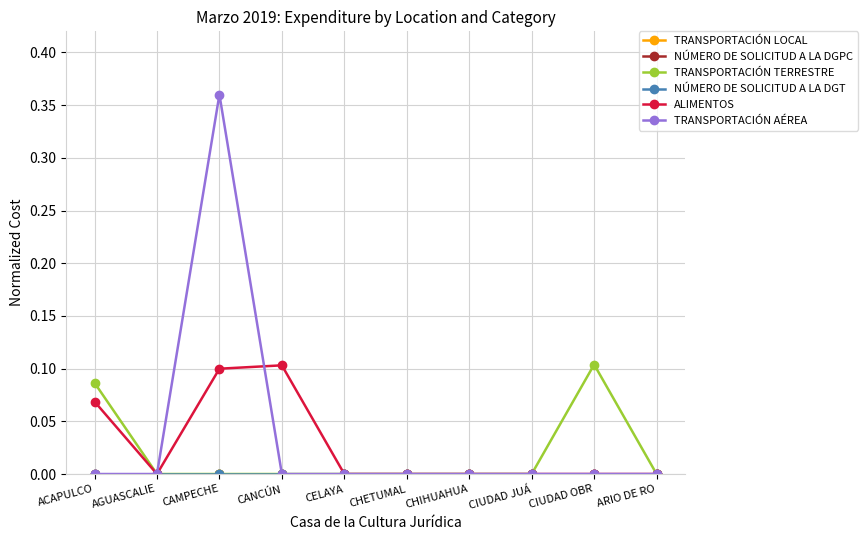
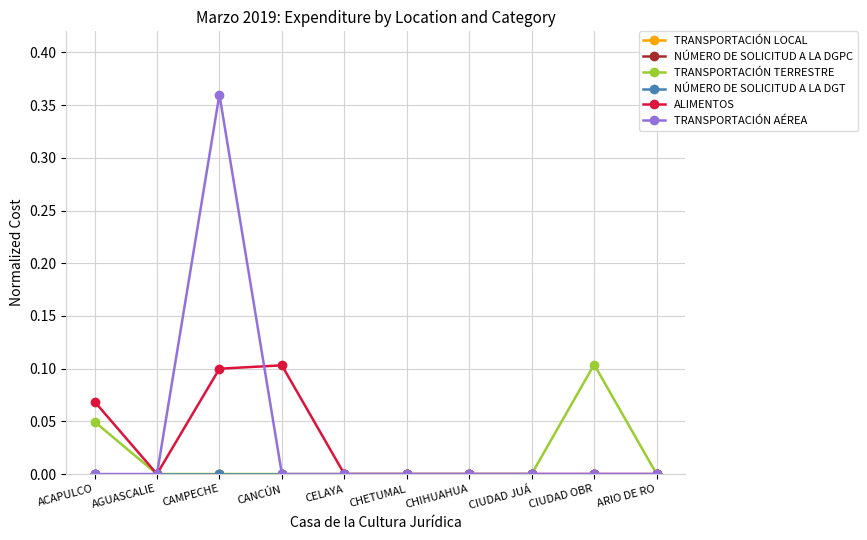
TRANSPORTACIÓN TERRESTRE, ACAPULCO: 0.087 -> 0.050
